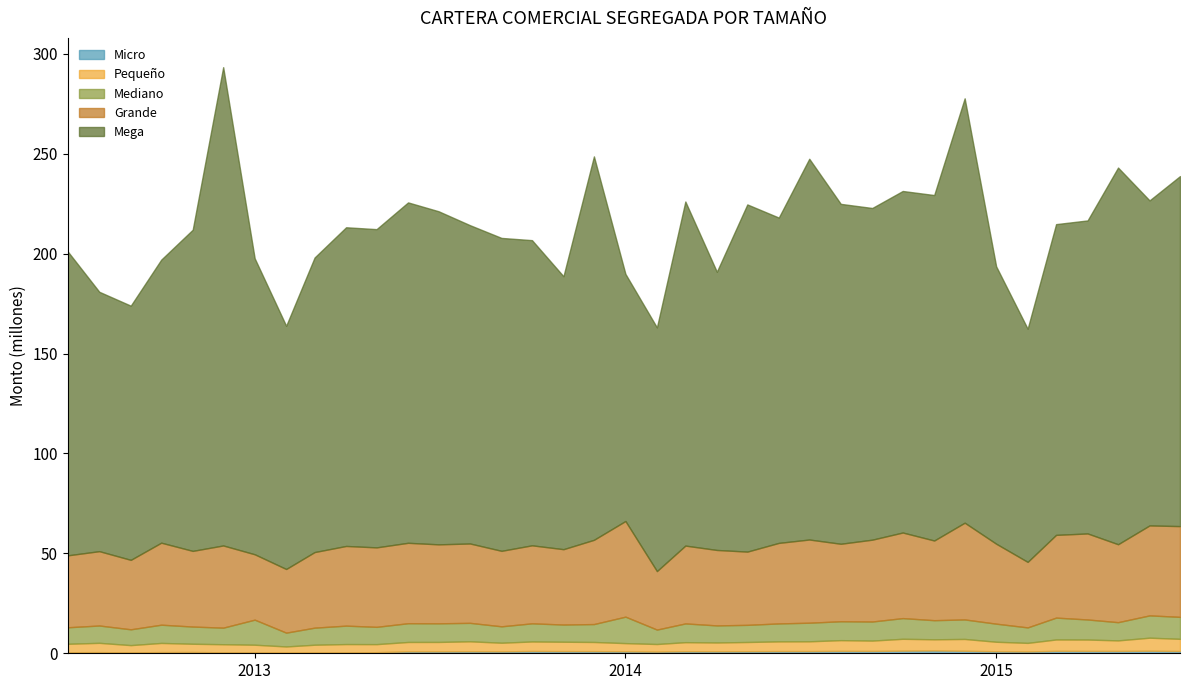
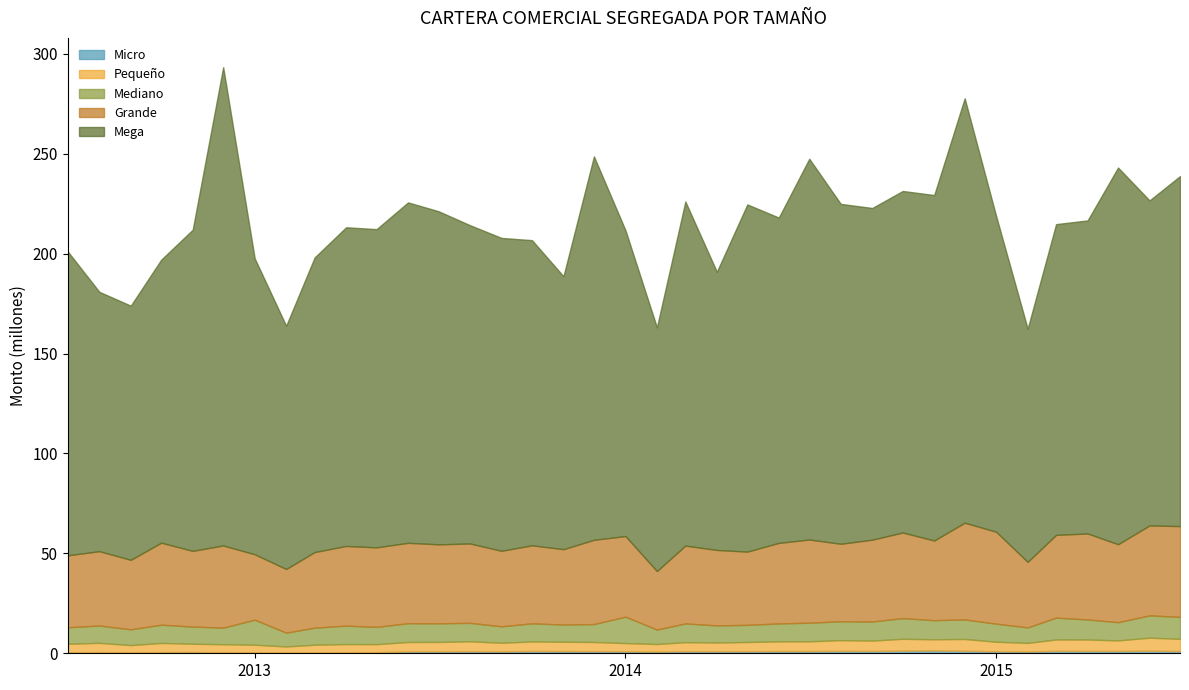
Grande, 2014: 48 -> 40
Mega, 2014: 124 -> 153
Grande, 2015: 40 -> 46
Mega, 2015: 139 -> 158
